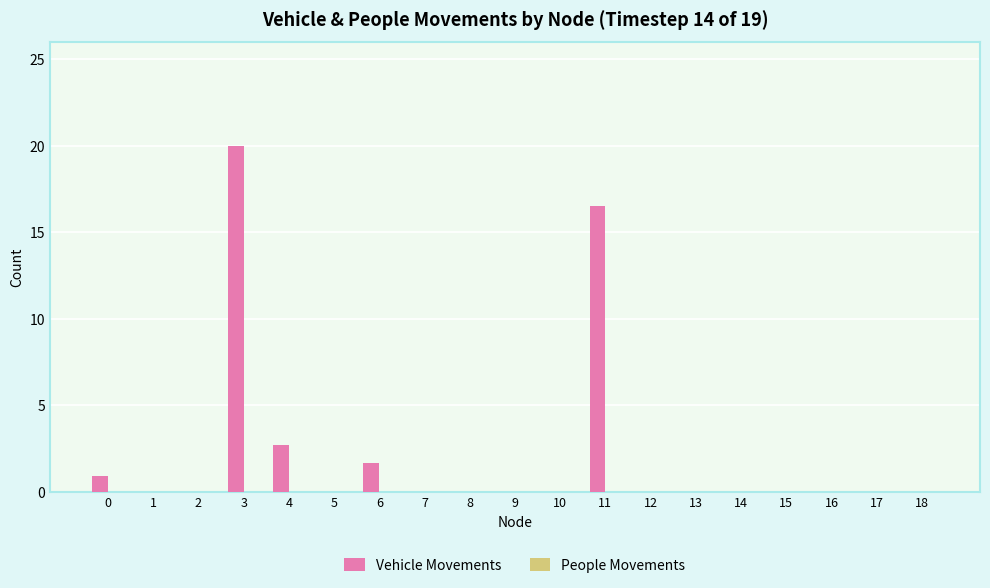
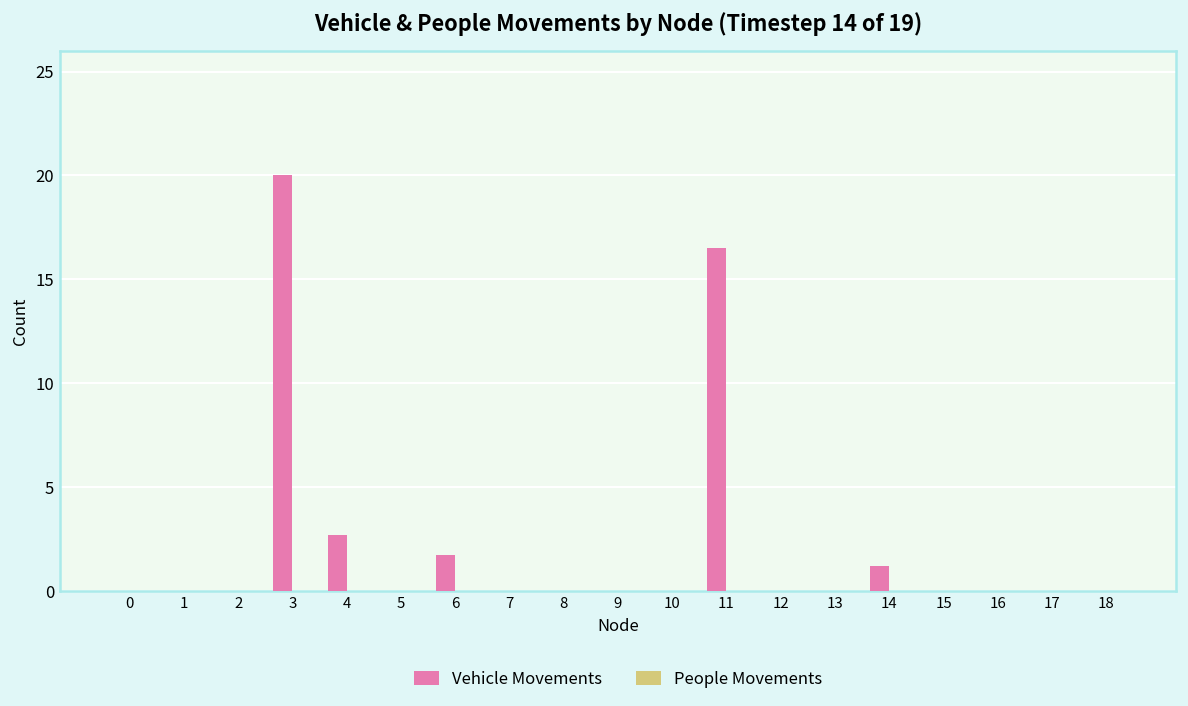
Vehicle Movements, 0: 0.9 -> 0.0
Vehicle Movements, 14: 0.0 -> 1.2
